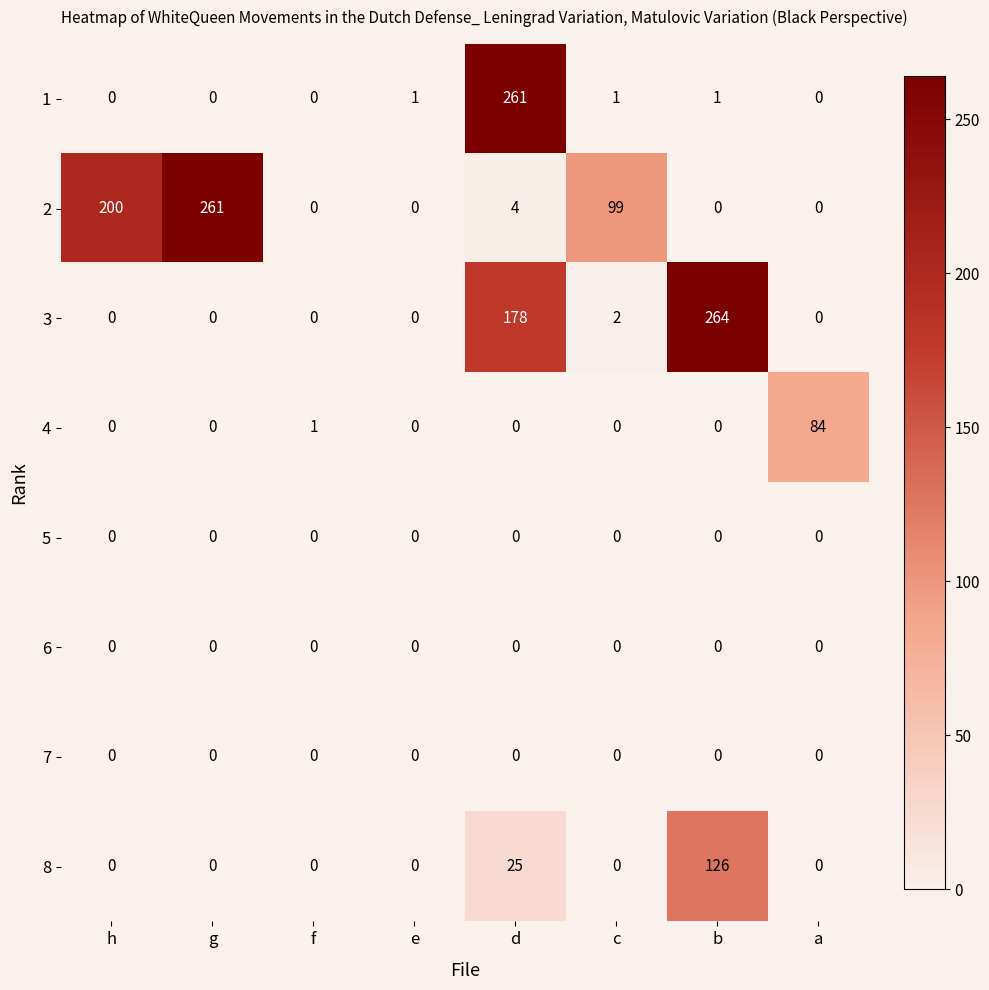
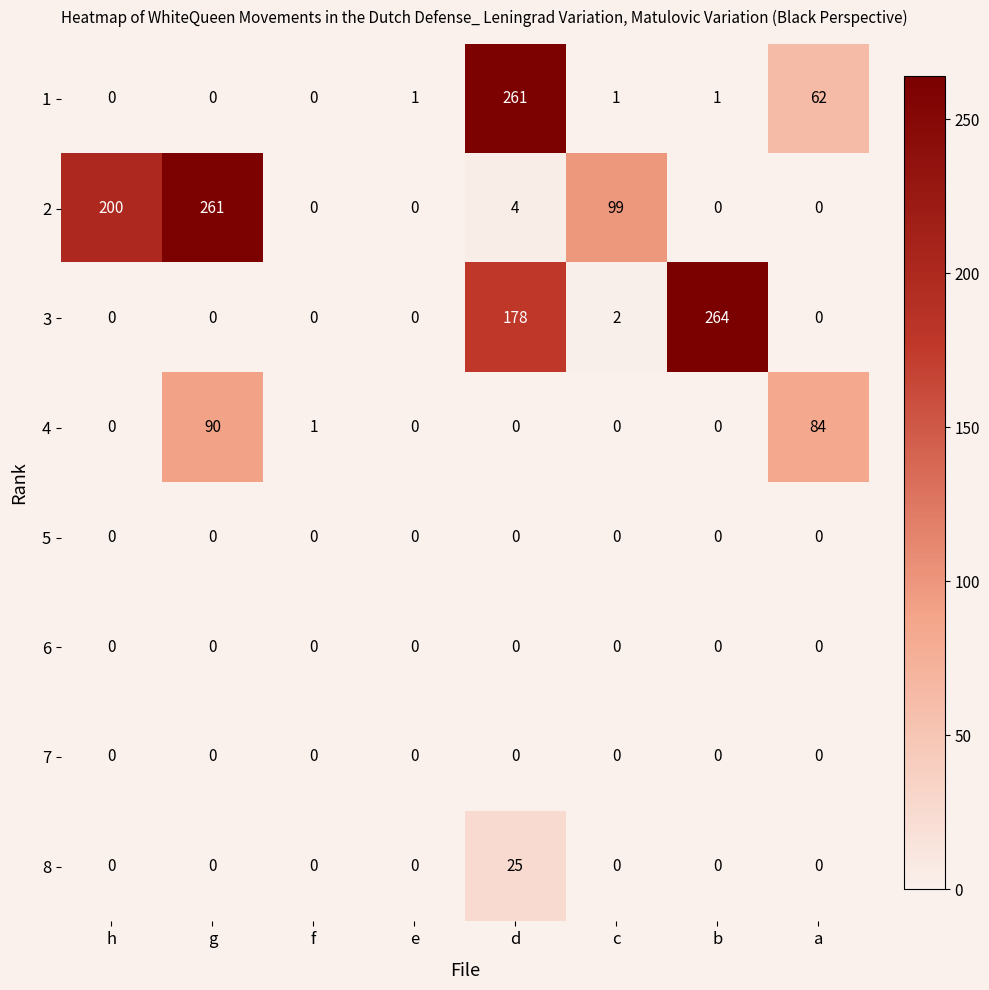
1, a: 0 -> 62
4, g: 0 -> 90
8, b: 126 -> 0
